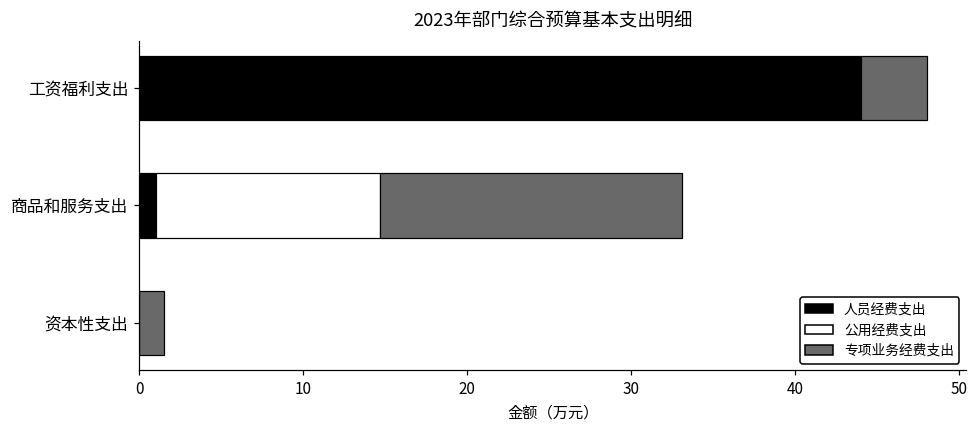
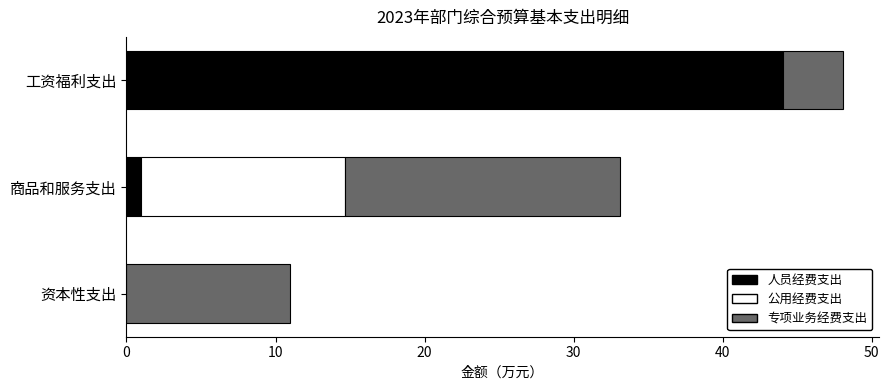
专项业务经费支出, 资本性支出: 1.5 -> 11.0
